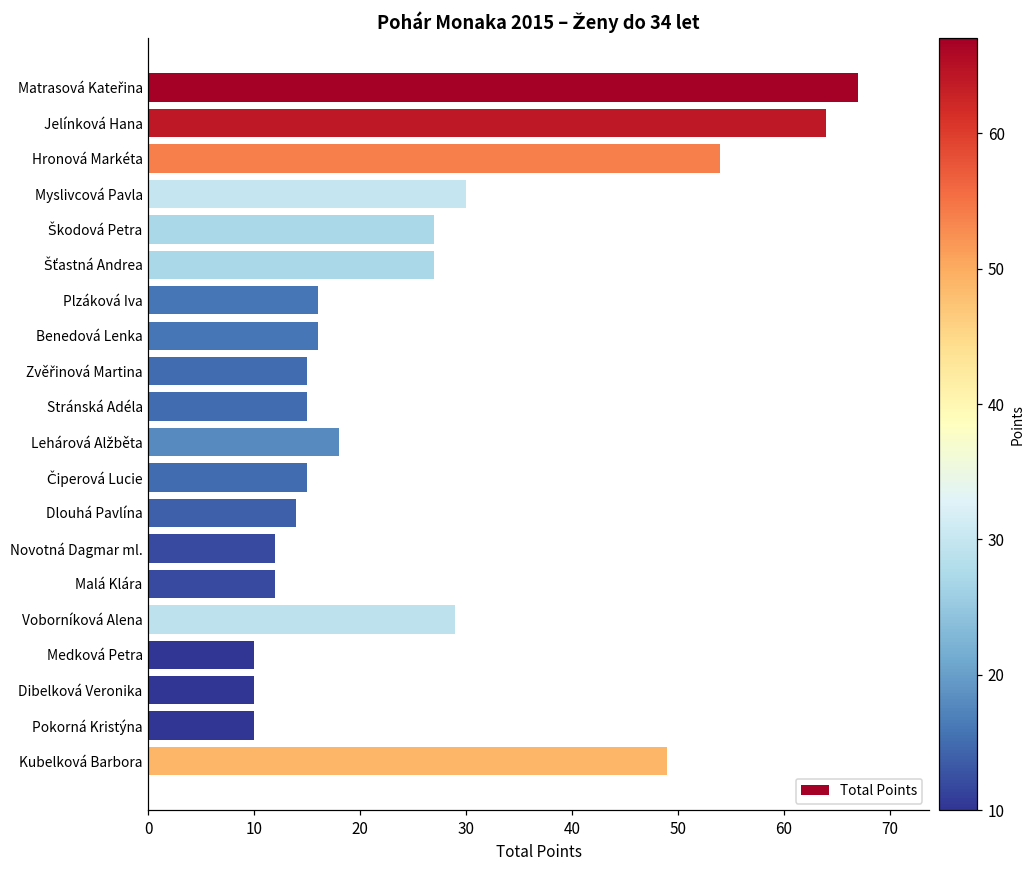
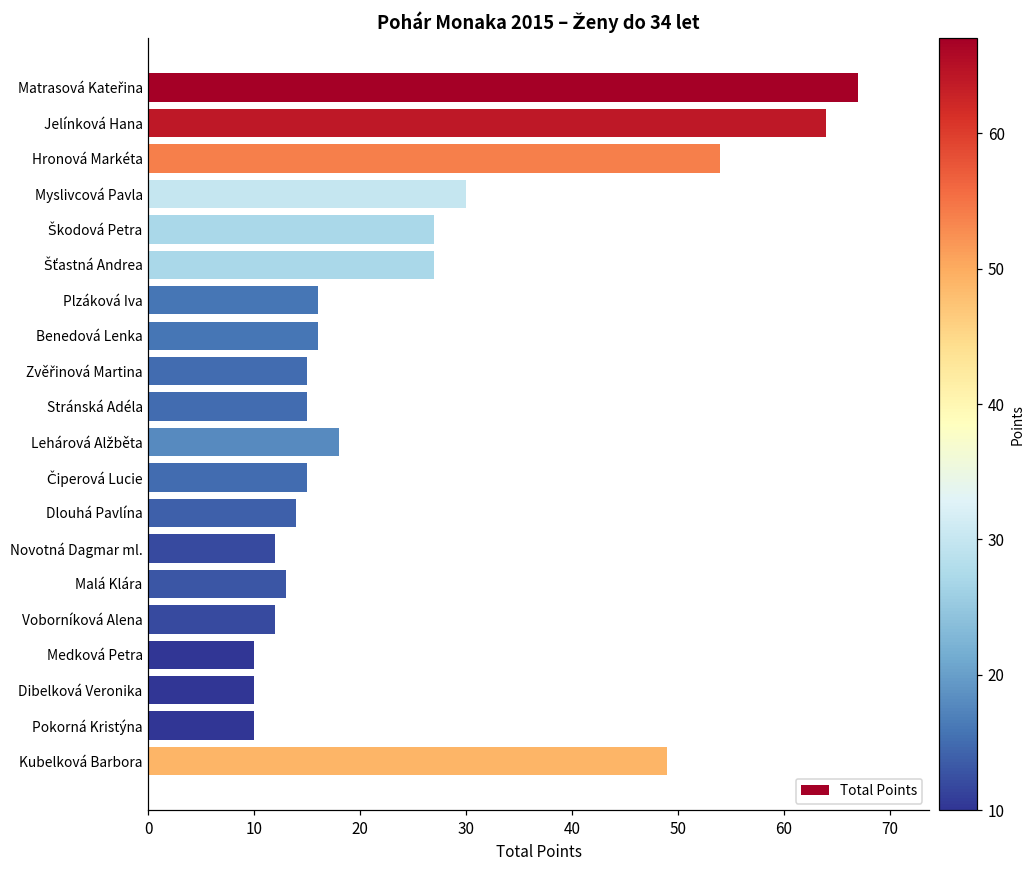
Malá Klára: 12 -> 13
Voborníková Alena: 29 -> 12
